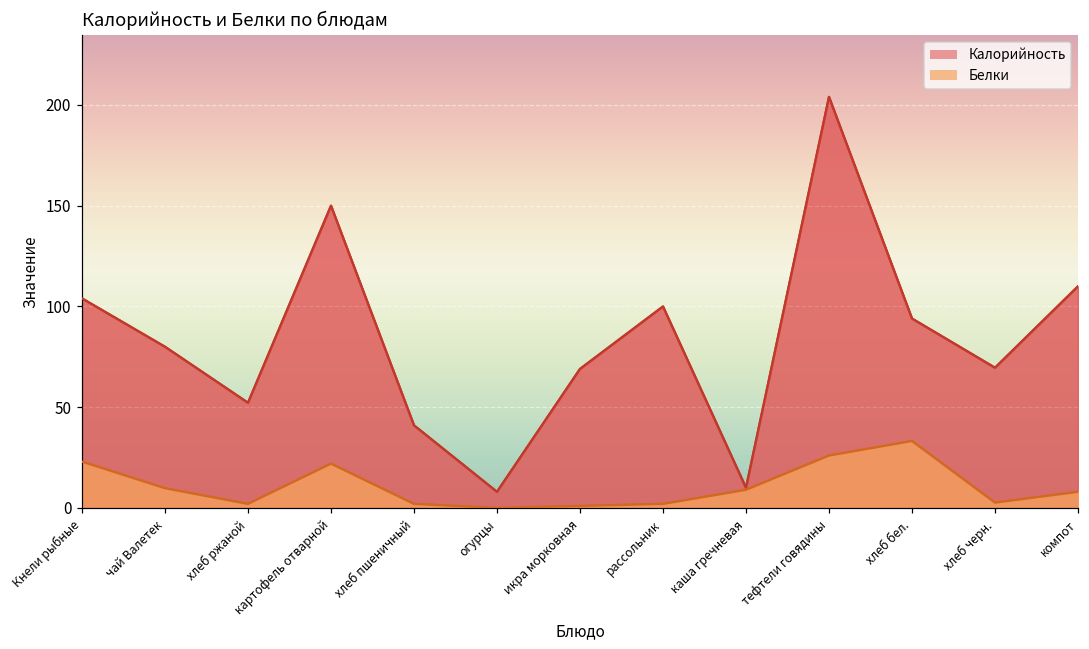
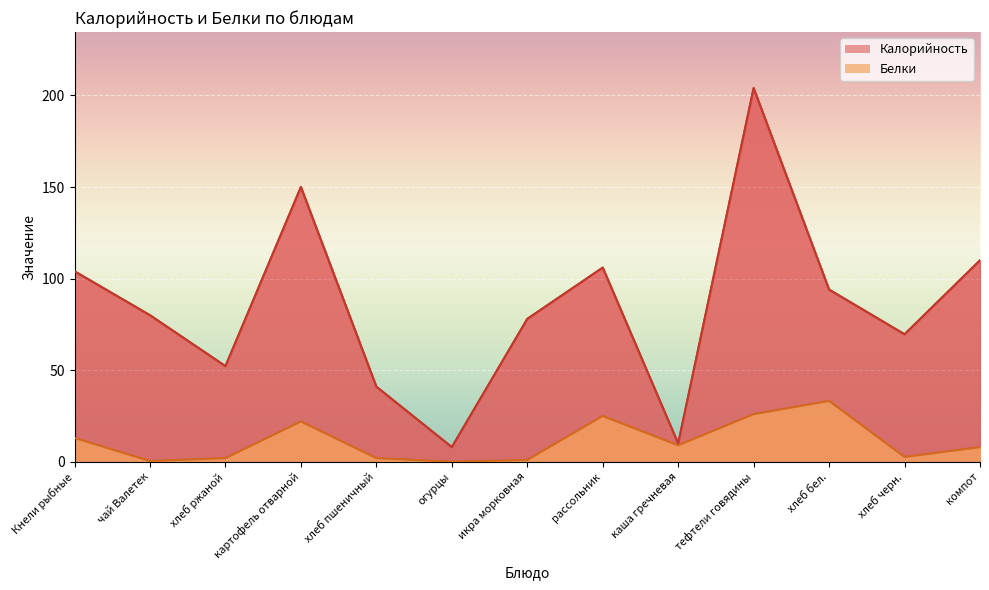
Белки, Кнели рыбные: 23 -> 13
Белки, чай Валетек: 10 -> 0
Калорийность, икра морковная: 69 -> 78
Калорийность, рассольник: 100 -> 106
Белки, рассольник: 2 -> 25
